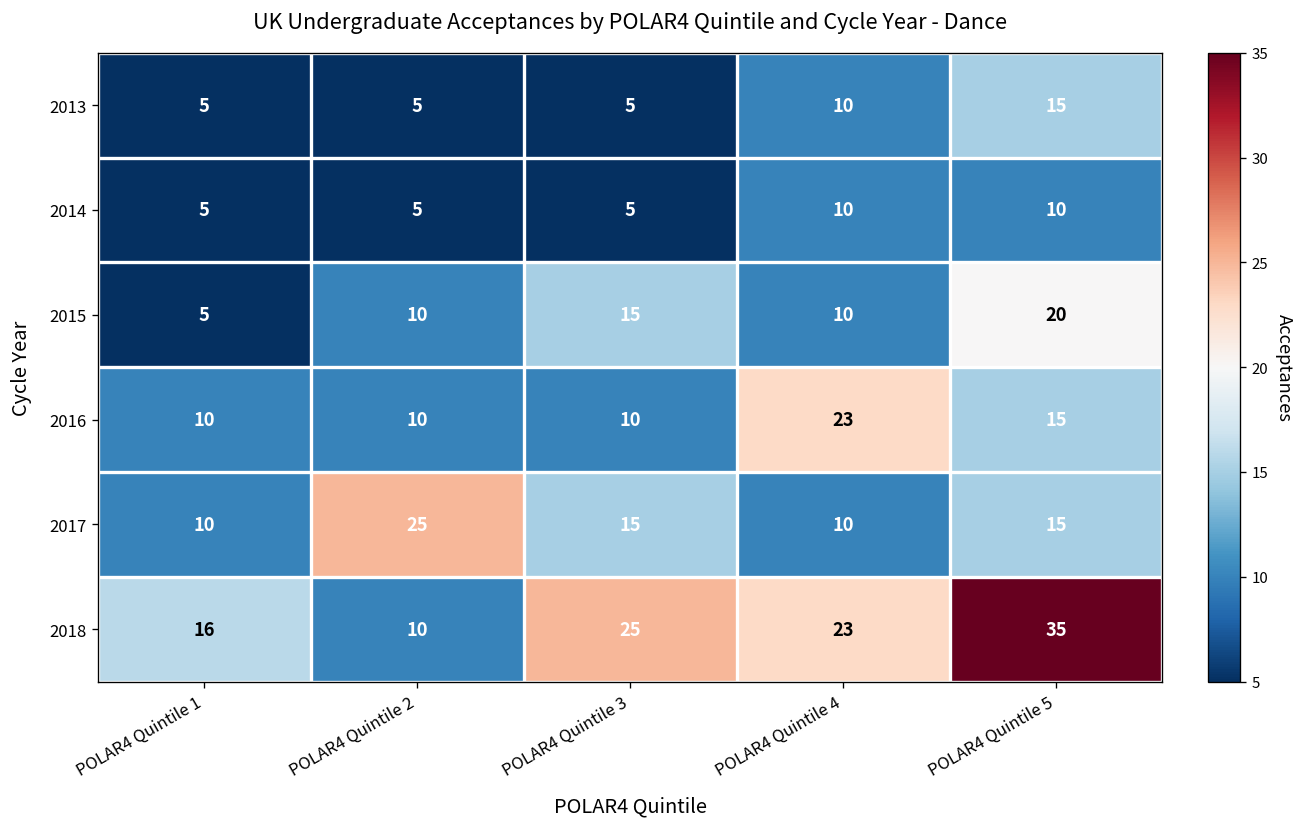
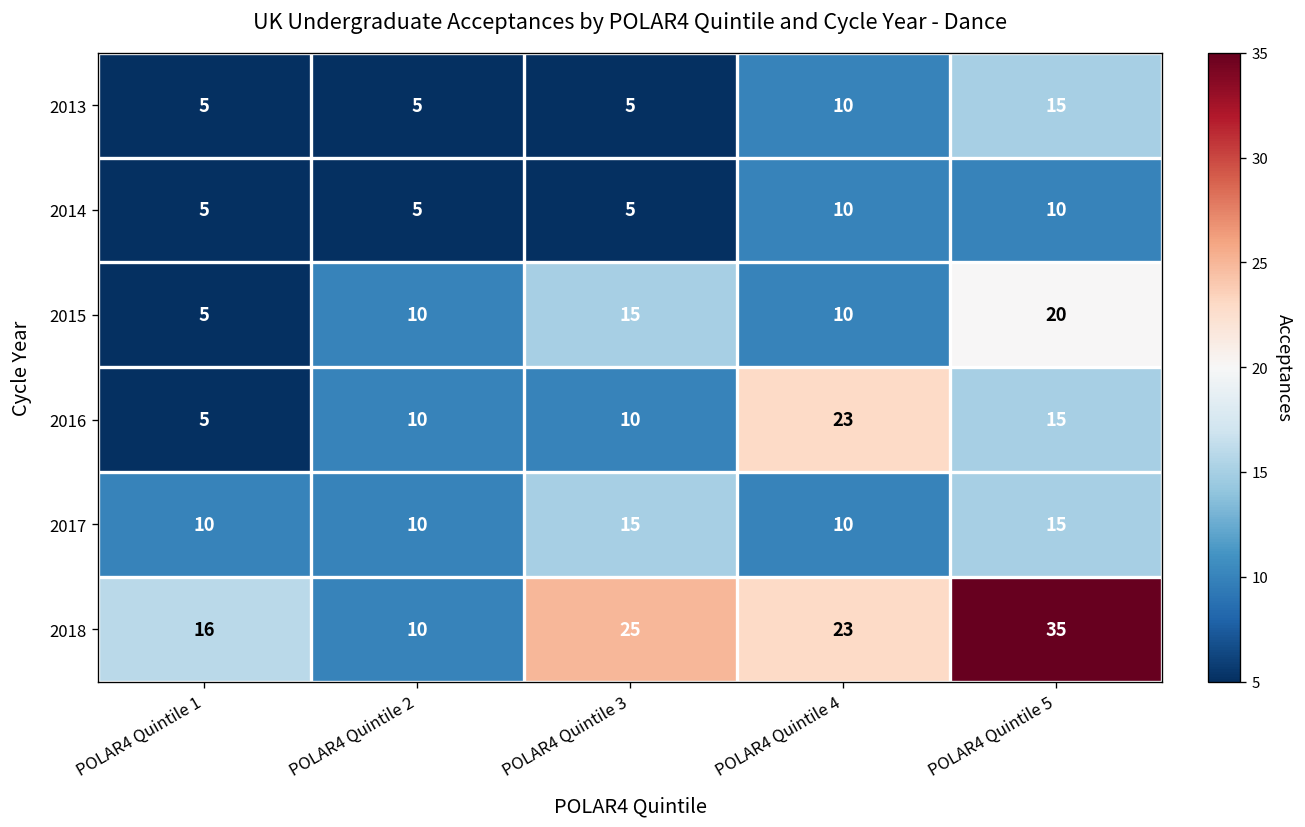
2016, POLAR4 Quintile 1: 10 -> 5
2017, POLAR4 Quintile 2: 25 -> 10
